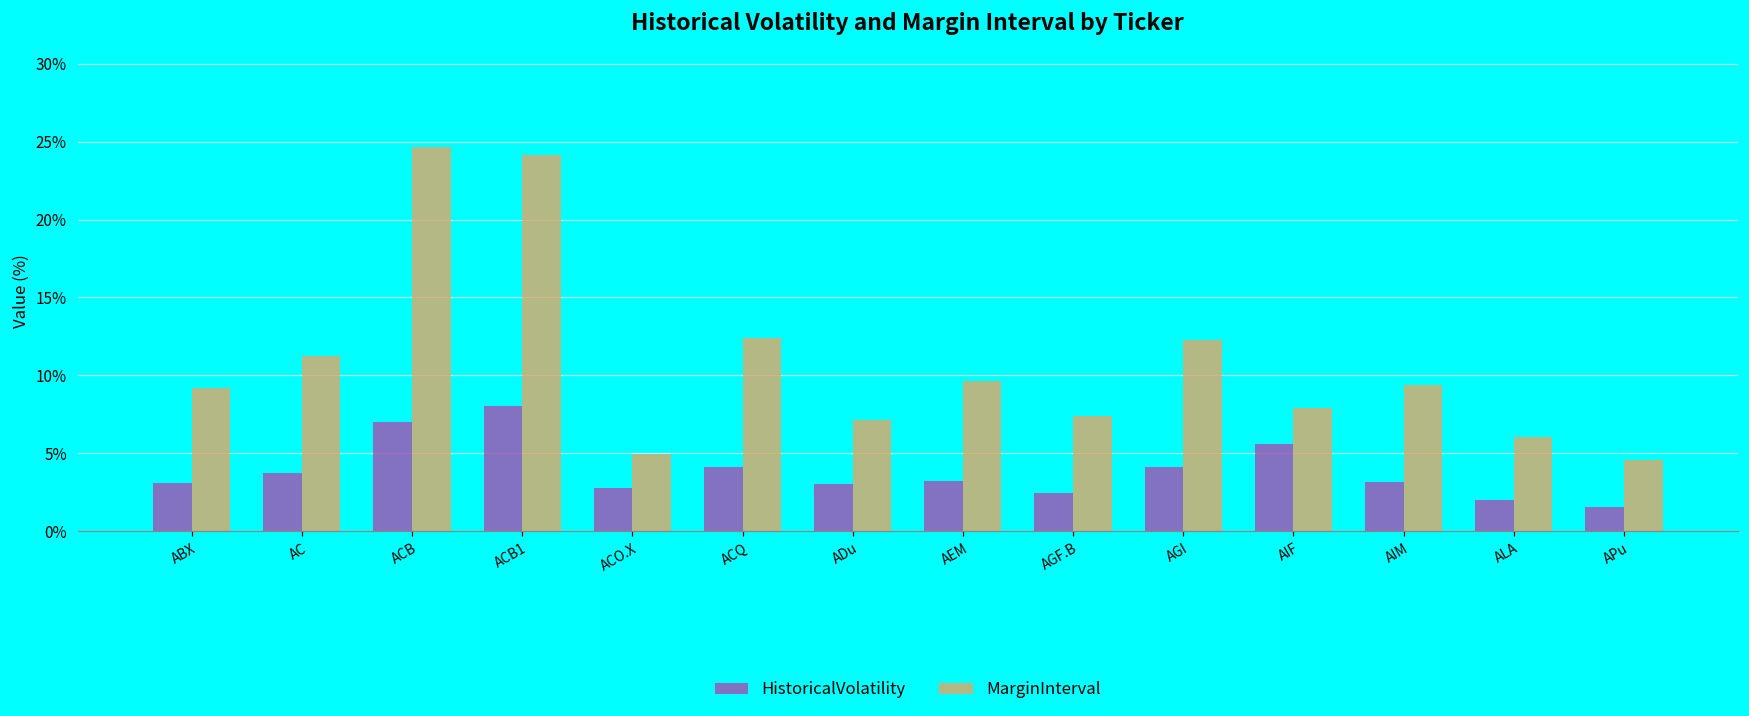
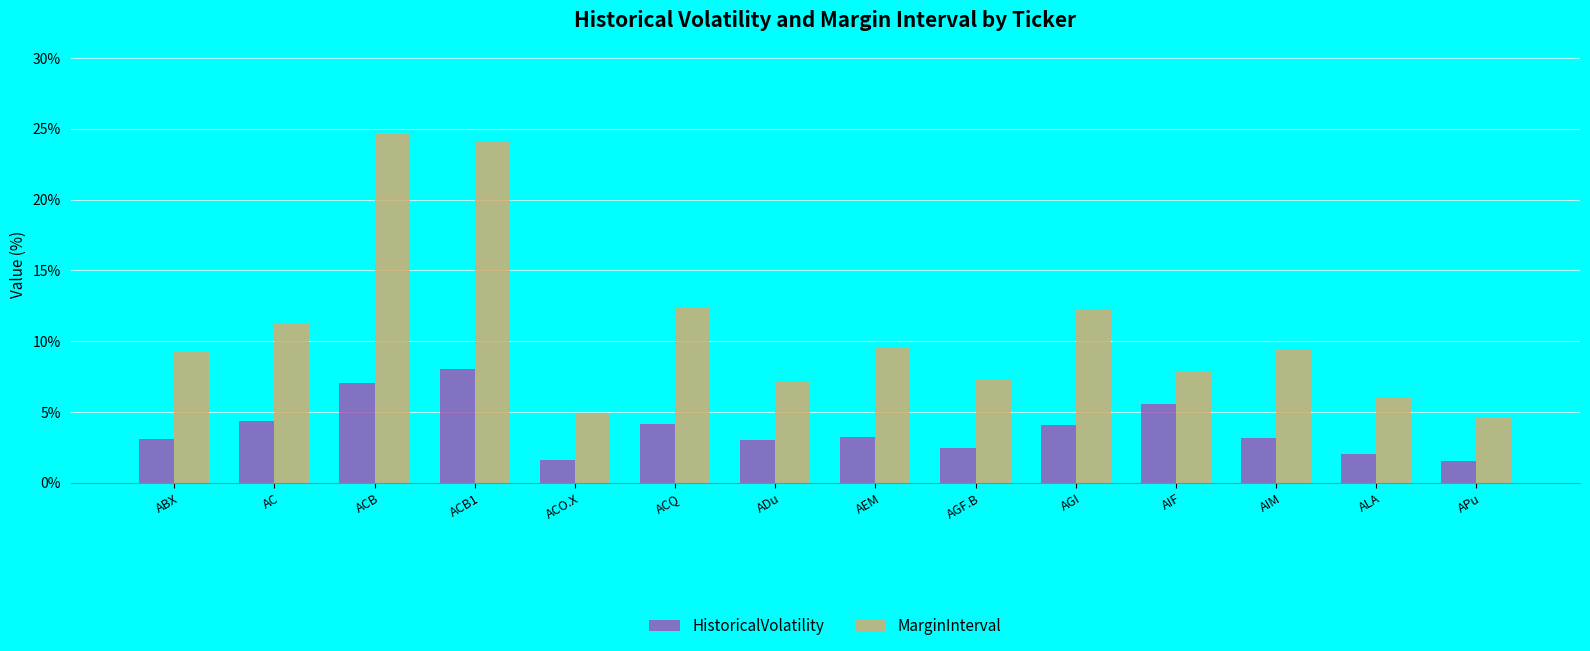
HistoricalVolatility, AC: 3.7% -> 4.3%
HistoricalVolatility, ACO.X: 2.8% -> 1.6%
